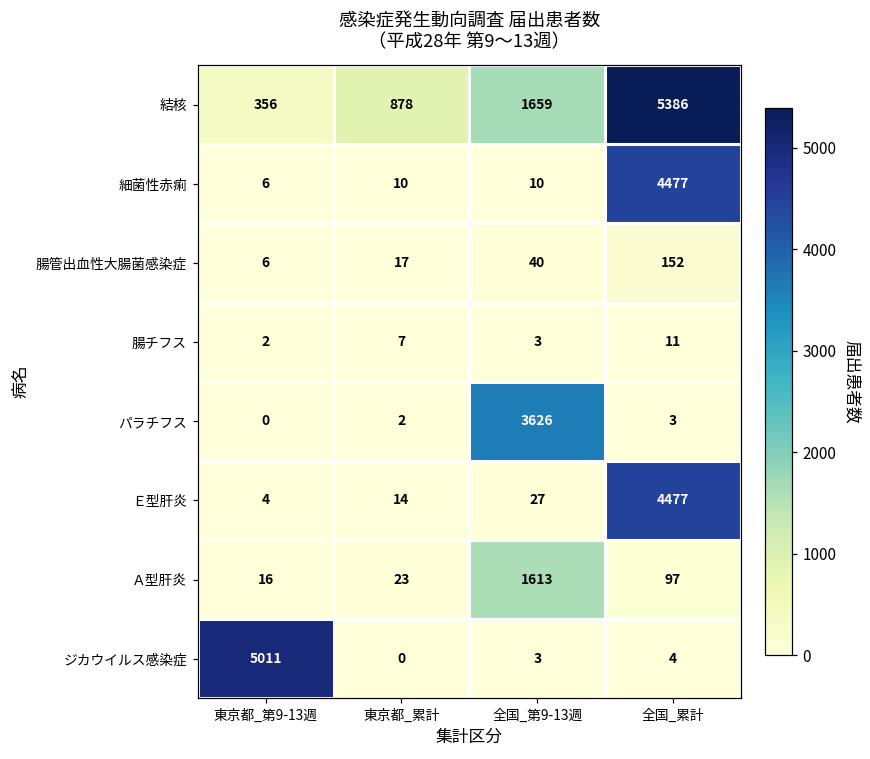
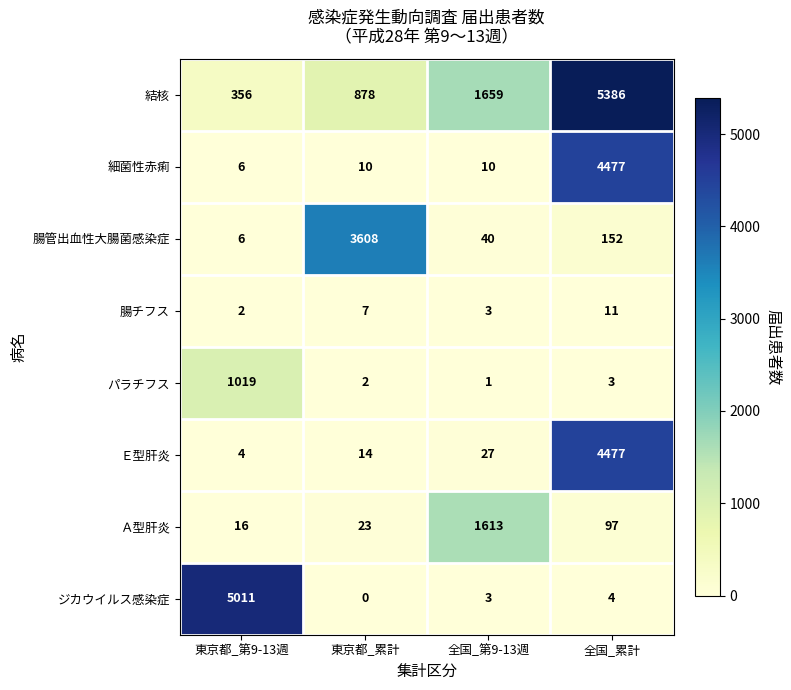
腸管出血性大腸菌感染症, 東京都_累計: 17 -> 3608
パラチフス, 東京都_第9-13週: 0 -> 1019
パラチフス, 全国_第9-13週: 3626 -> 1
